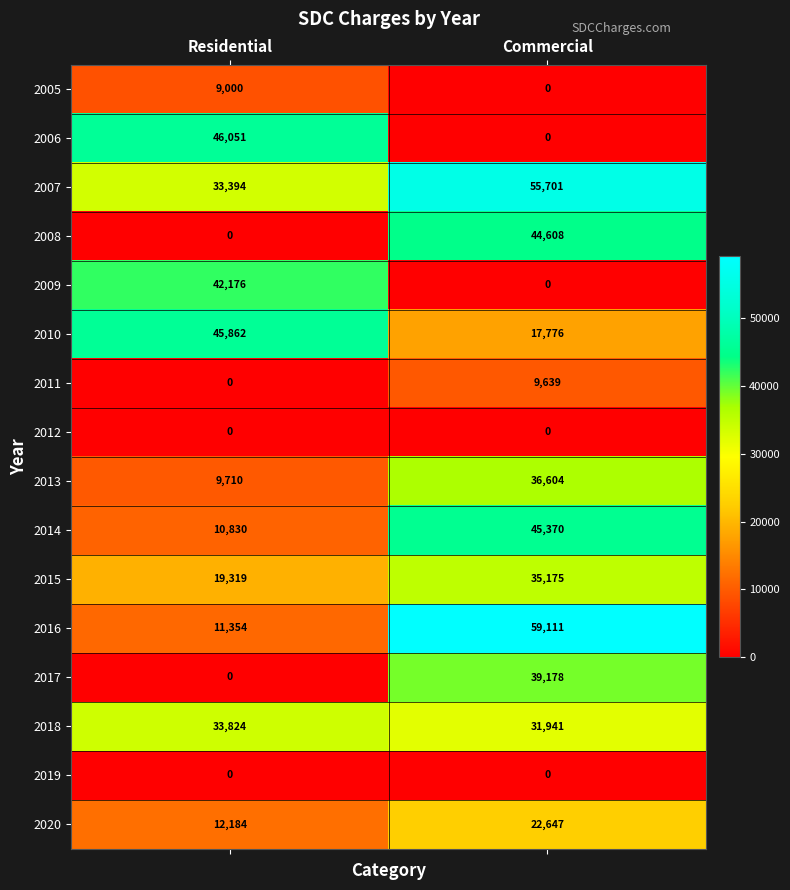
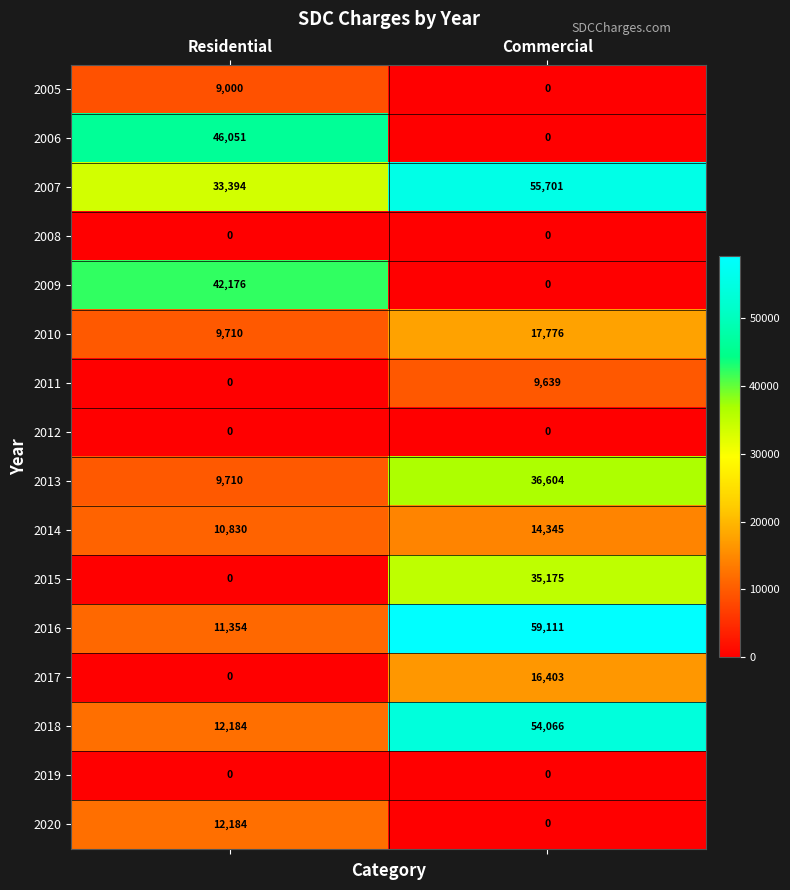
2008, Commercial: 44,608 -> 0
2010, Residential: 45,862 -> 9,710
2014, Commercial: 45,370 -> 14,345
2015, Residential: 19,319 -> 0
2017, Commercial: 39,178 -> 16,403
2018, Residential: 33,824 -> 12,184
2018, Commercial: 31,941 -> 54,066
2020, Commercial: 22,647 -> 0
